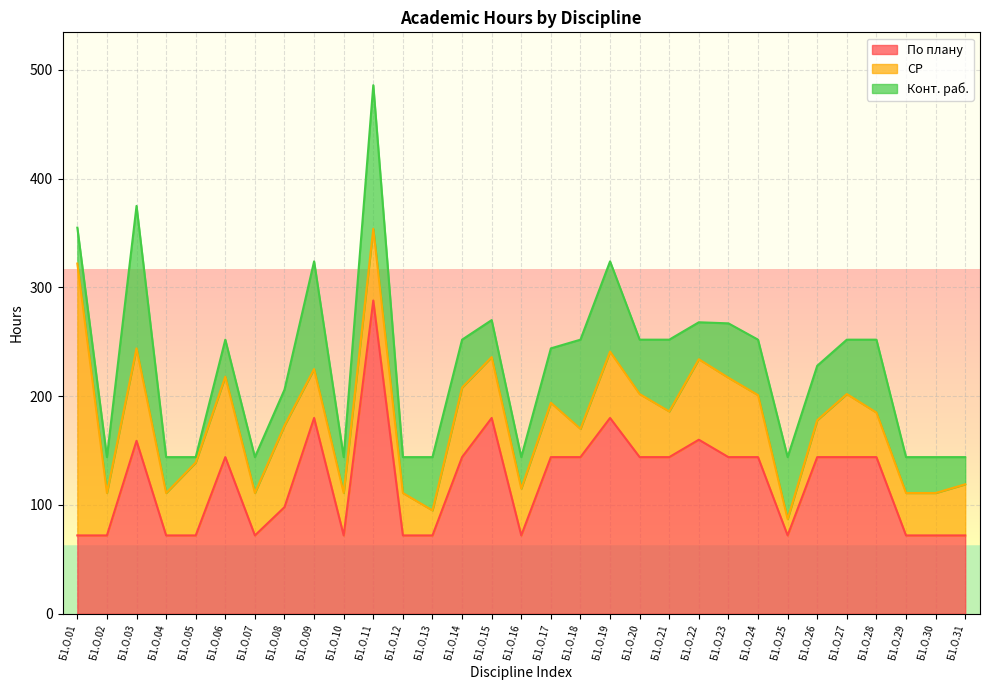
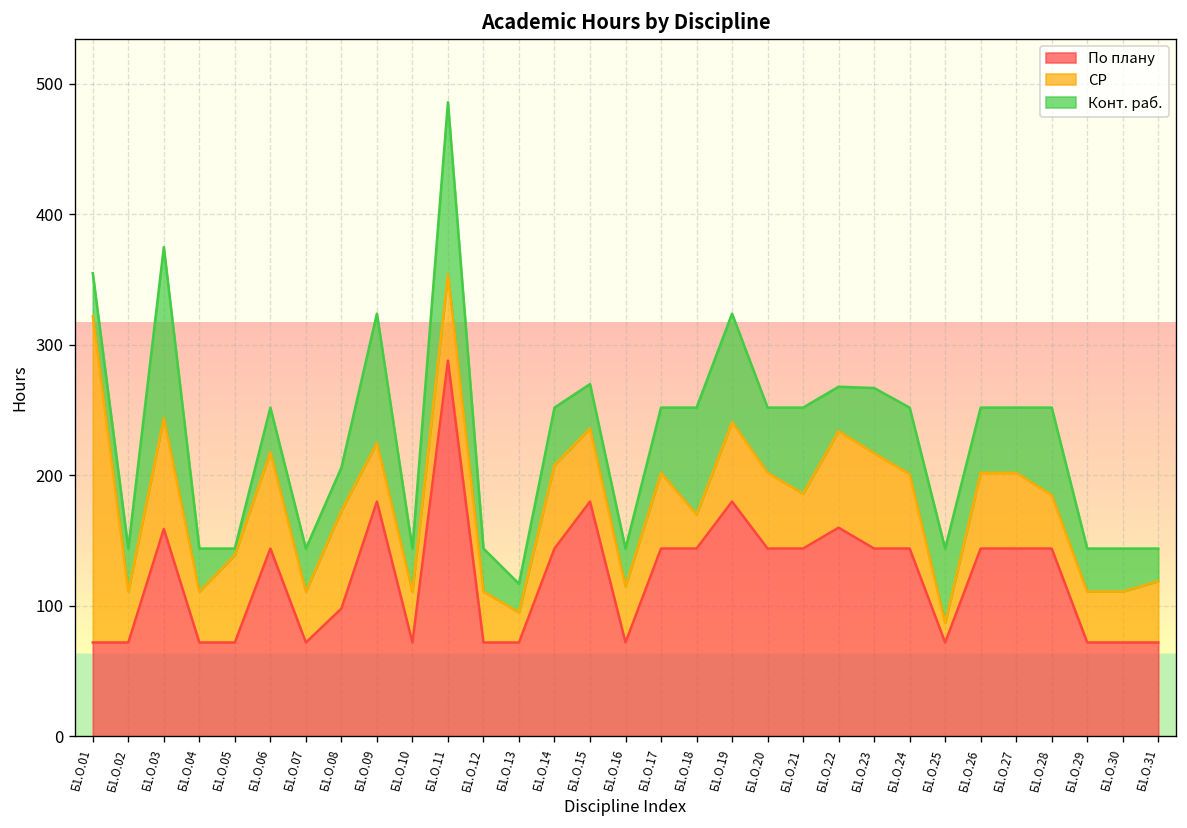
Конт. раб., Б1.О.13: 49 -> 22
СР, Б1.О.17: 50 -> 58
СР, Б1.О.26: 34 -> 58
